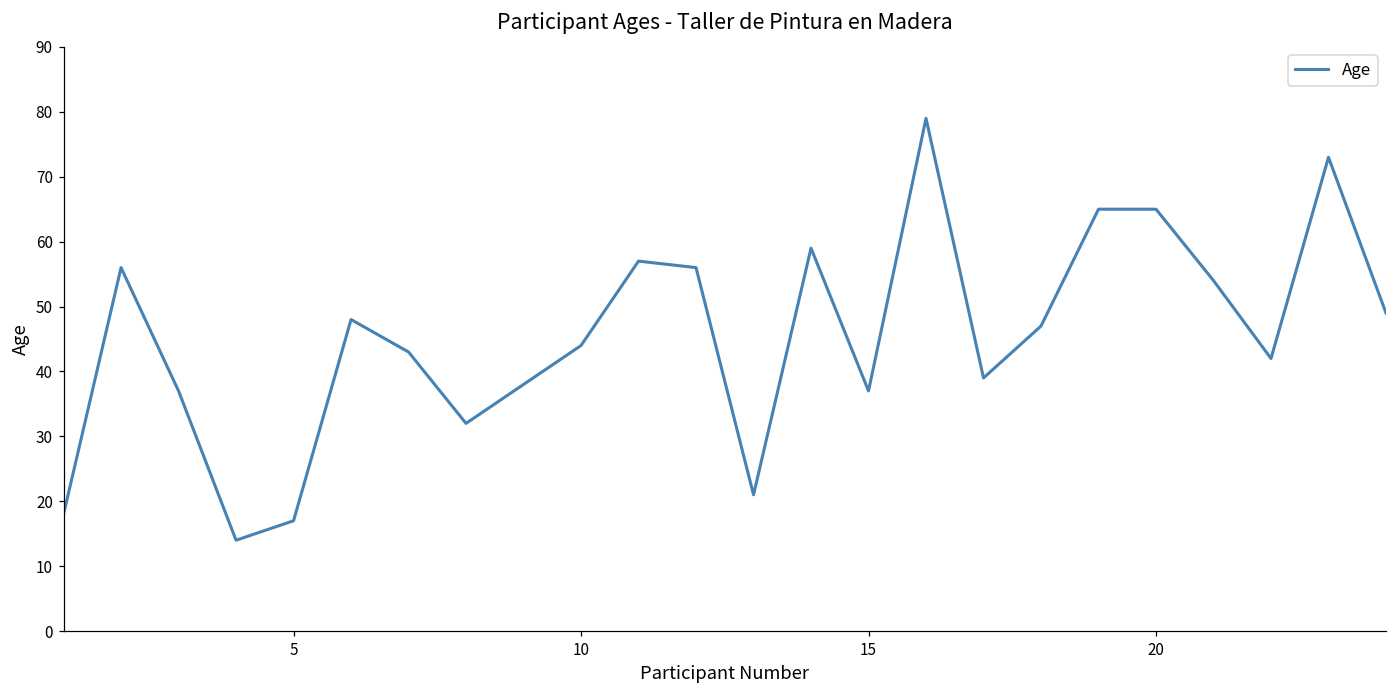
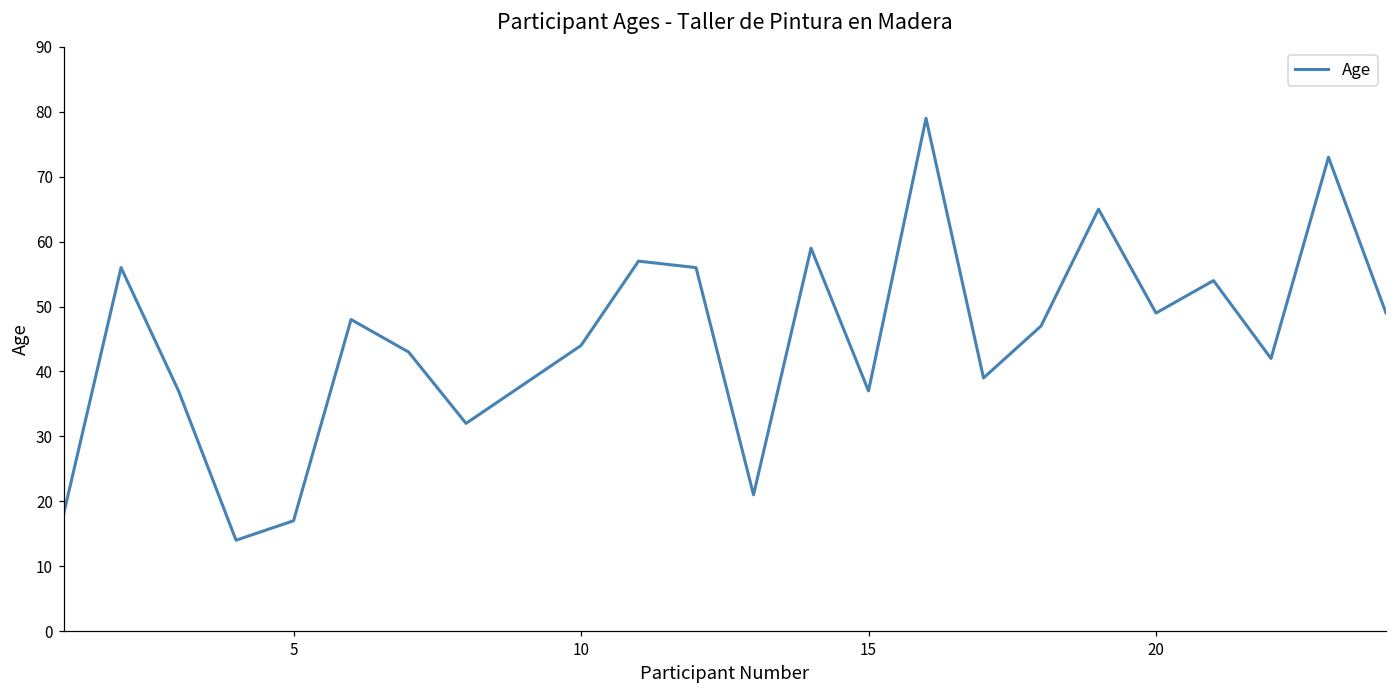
20: 65 -> 49
